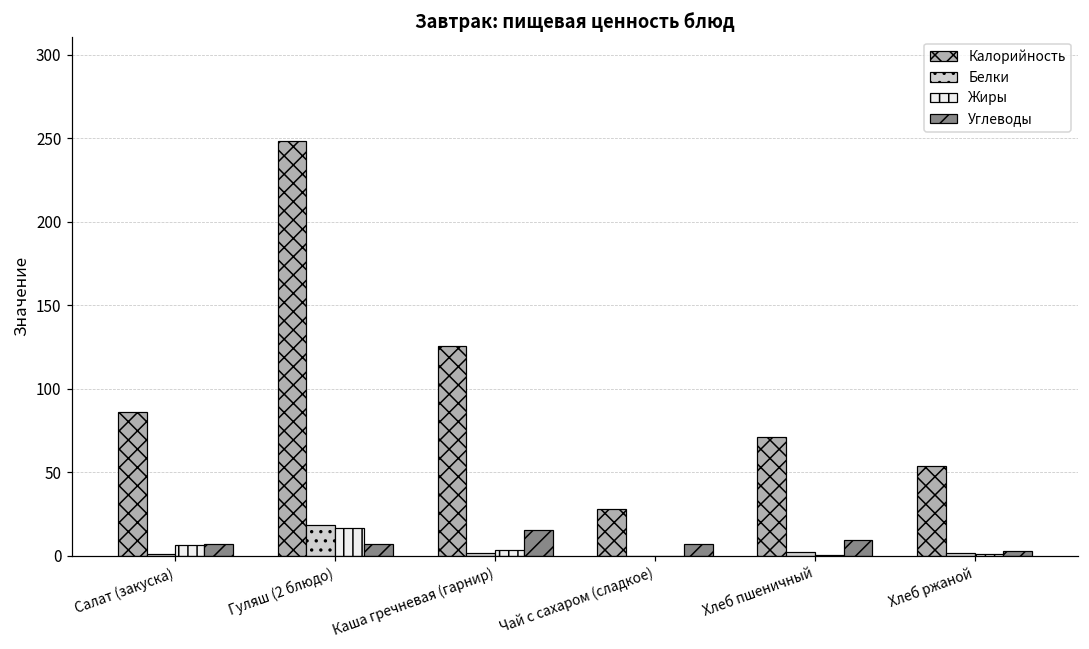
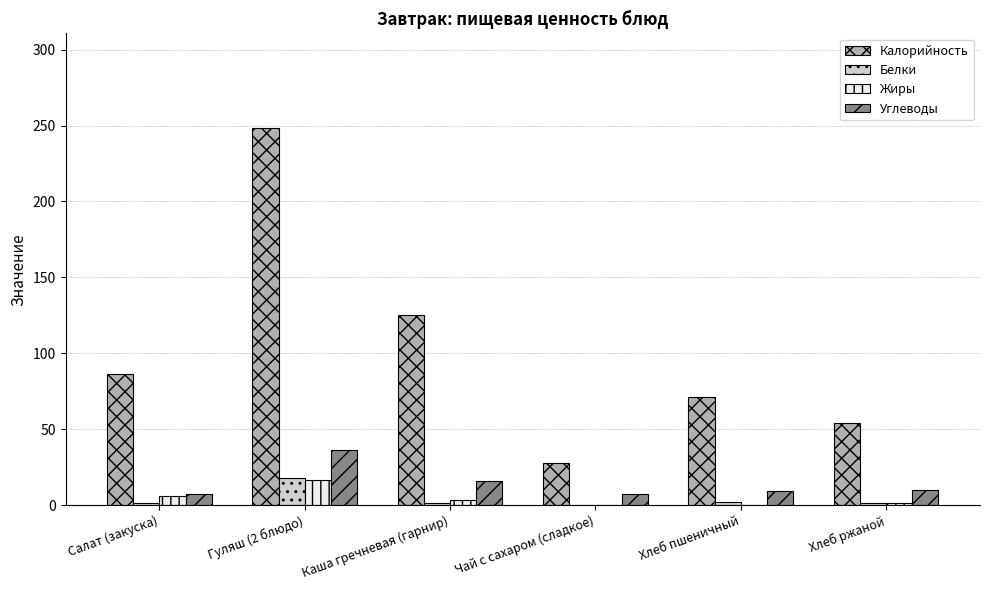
Углеводы, Гуляш (2 блюдо): 7 -> 36
Углеводы, Хлеб ржаной: 3 -> 10
